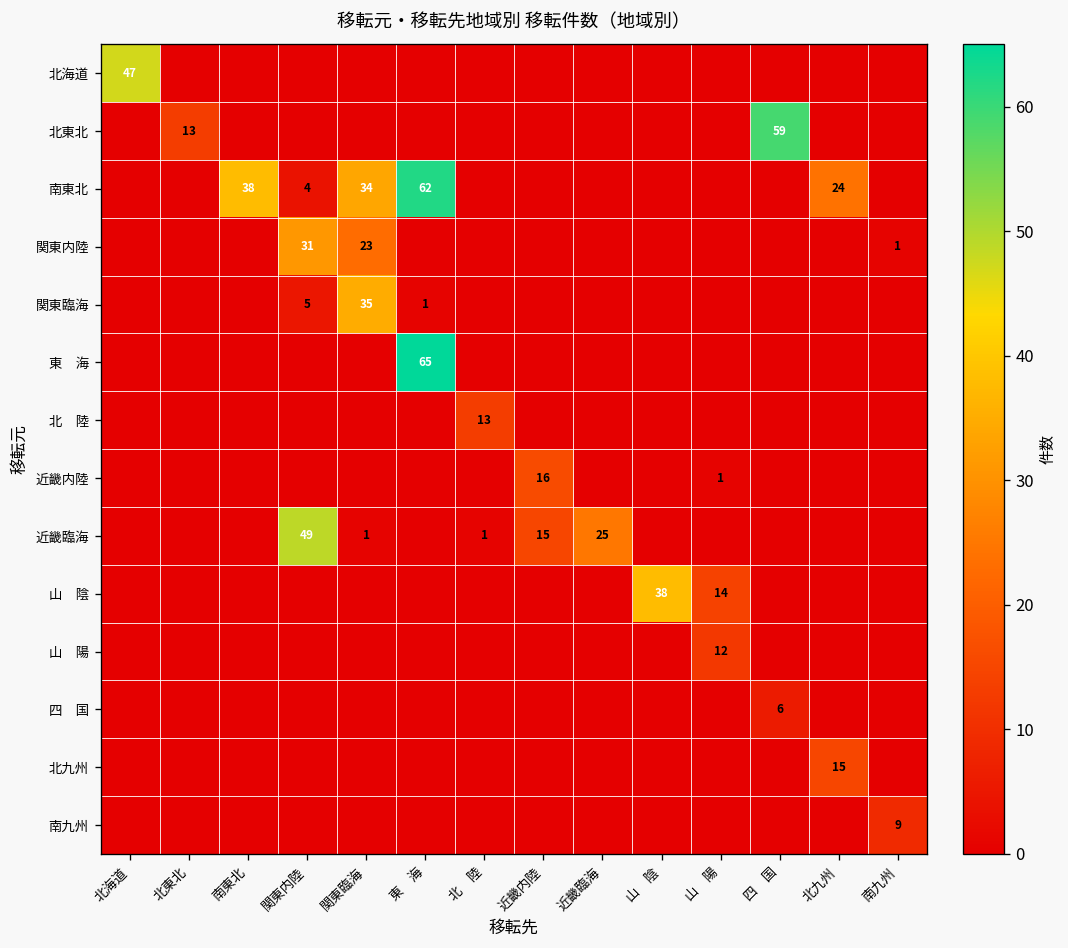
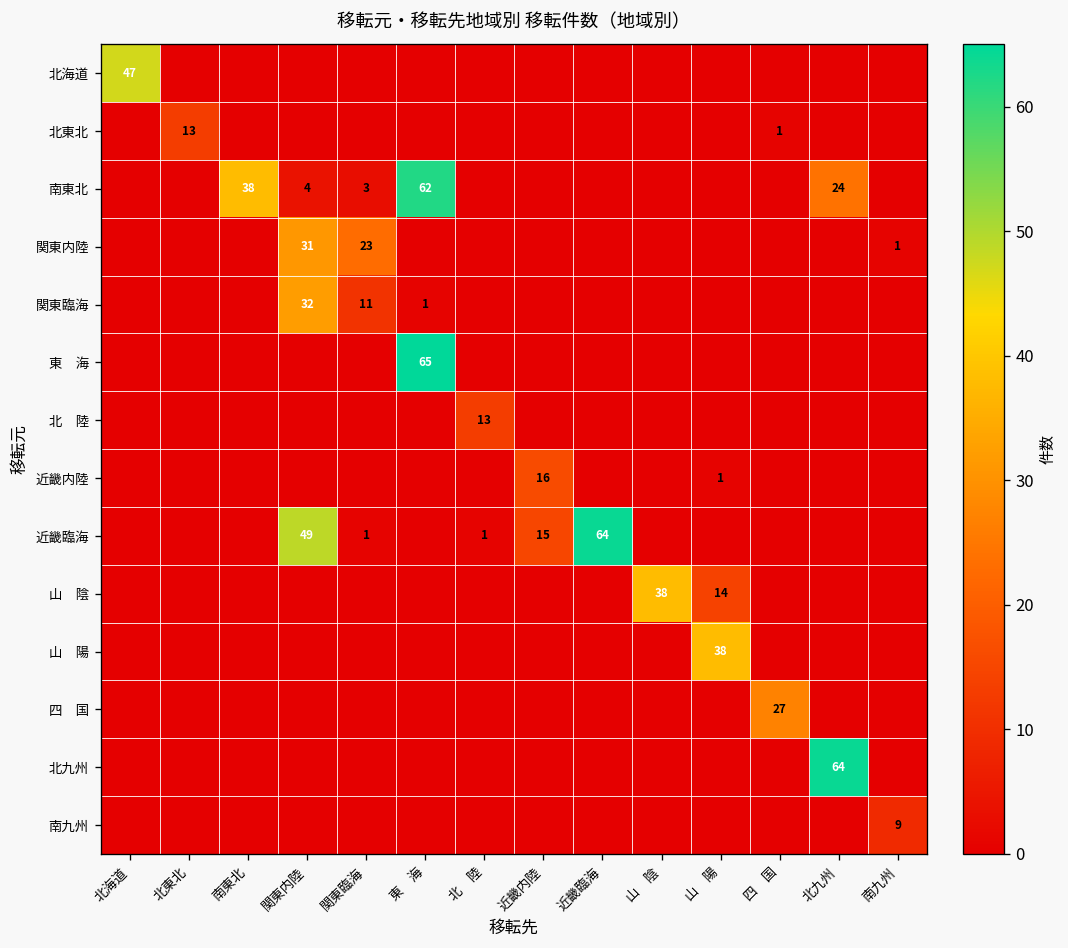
北東北, 四 国: 59 -> 1
南東北, 関東臨海: 34 -> 3
関東臨海, 関東内陸: 5 -> 32
関東臨海, 関東臨海: 35 -> 11
近畿臨海, 近畿臨海: 25 -> 64
山 陽, 山 陽: 12 -> 38
四 国, 四 国: 6 -> 27
北九州, 北九州: 15 -> 64
